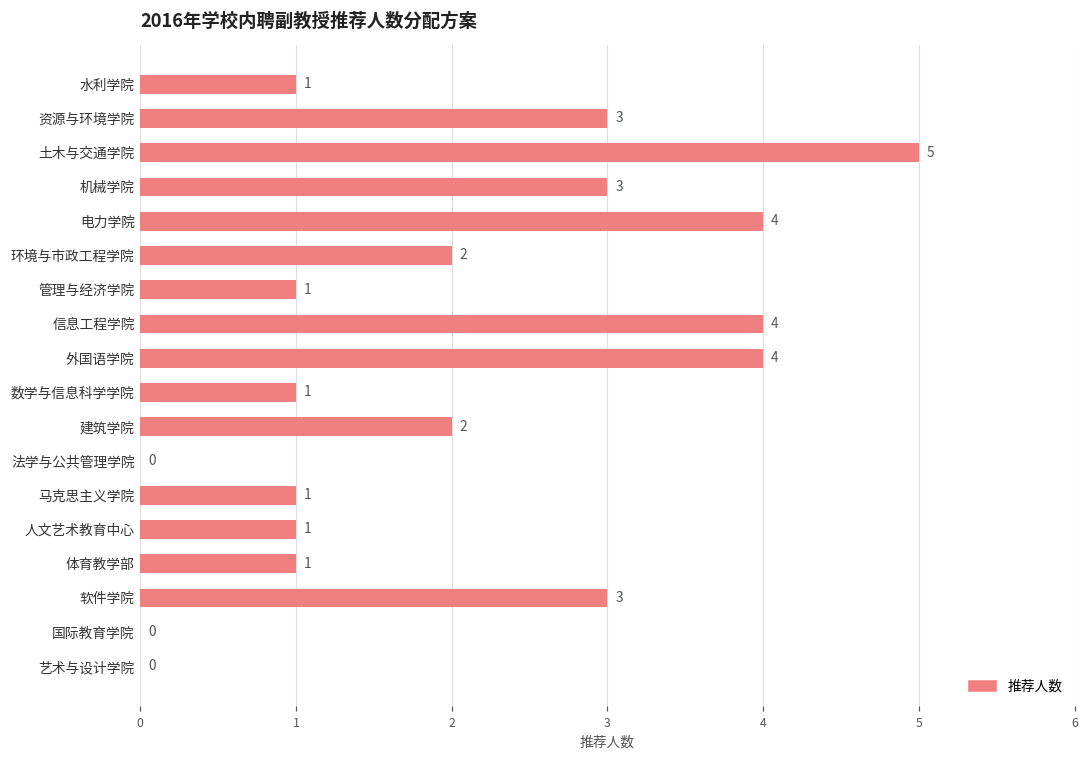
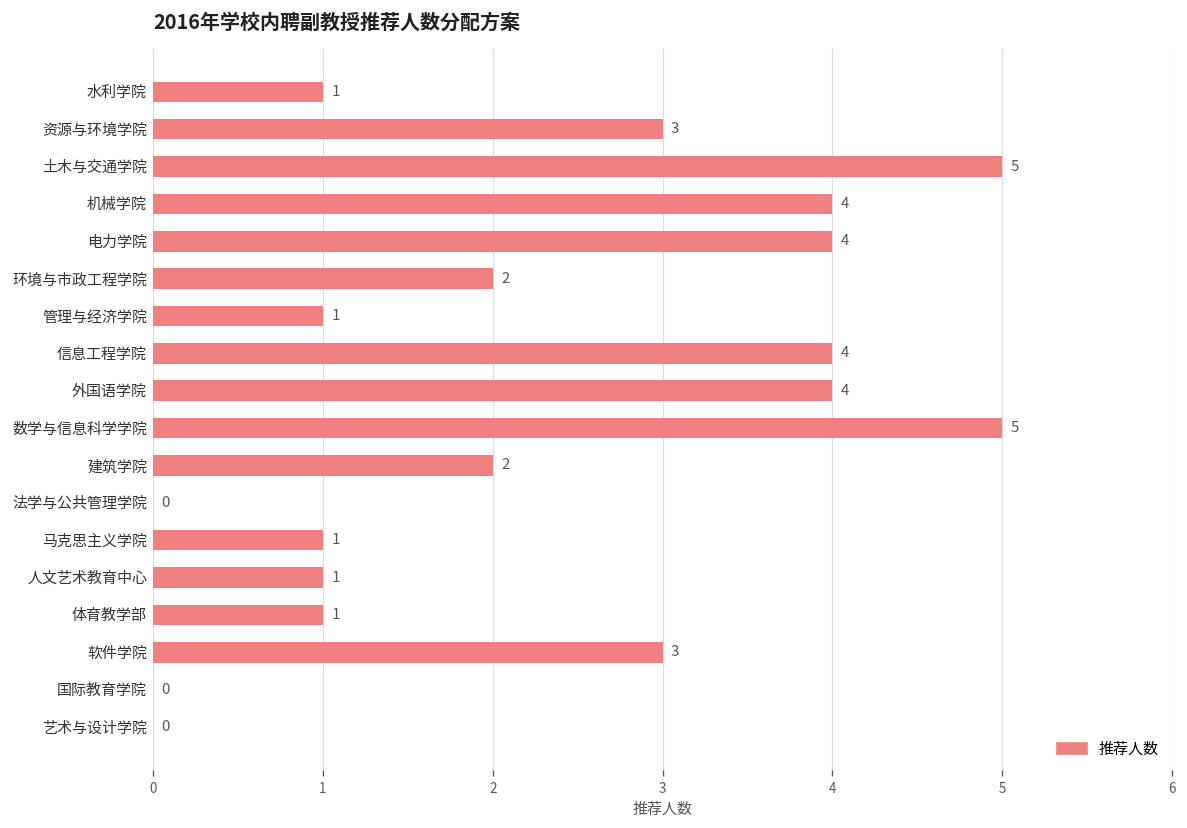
机械学院: 3 -> 4
数学与信息科学学院: 1 -> 5
